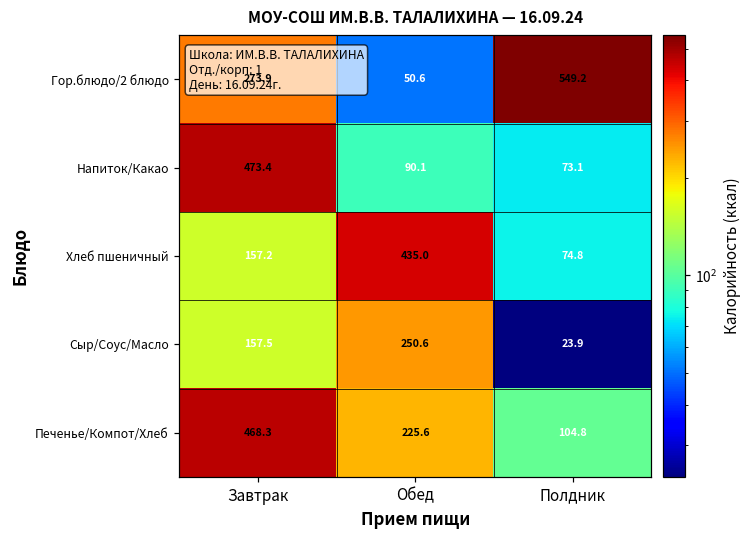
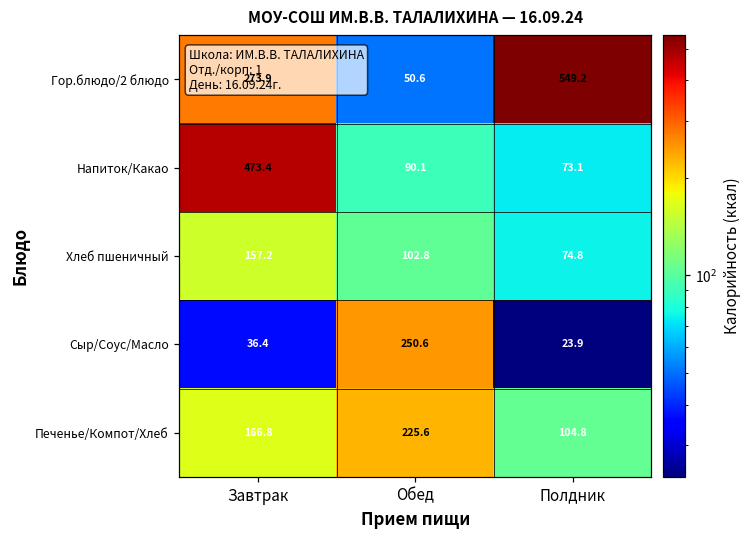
Хлеб пшеничный, Обед: 435.0 -> 102.8
Сыр/Соус/Масло, Завтрак: 157.5 -> 36.4
Печенье/Компот/Хлеб, Завтрак: 468.3 -> 166.8
